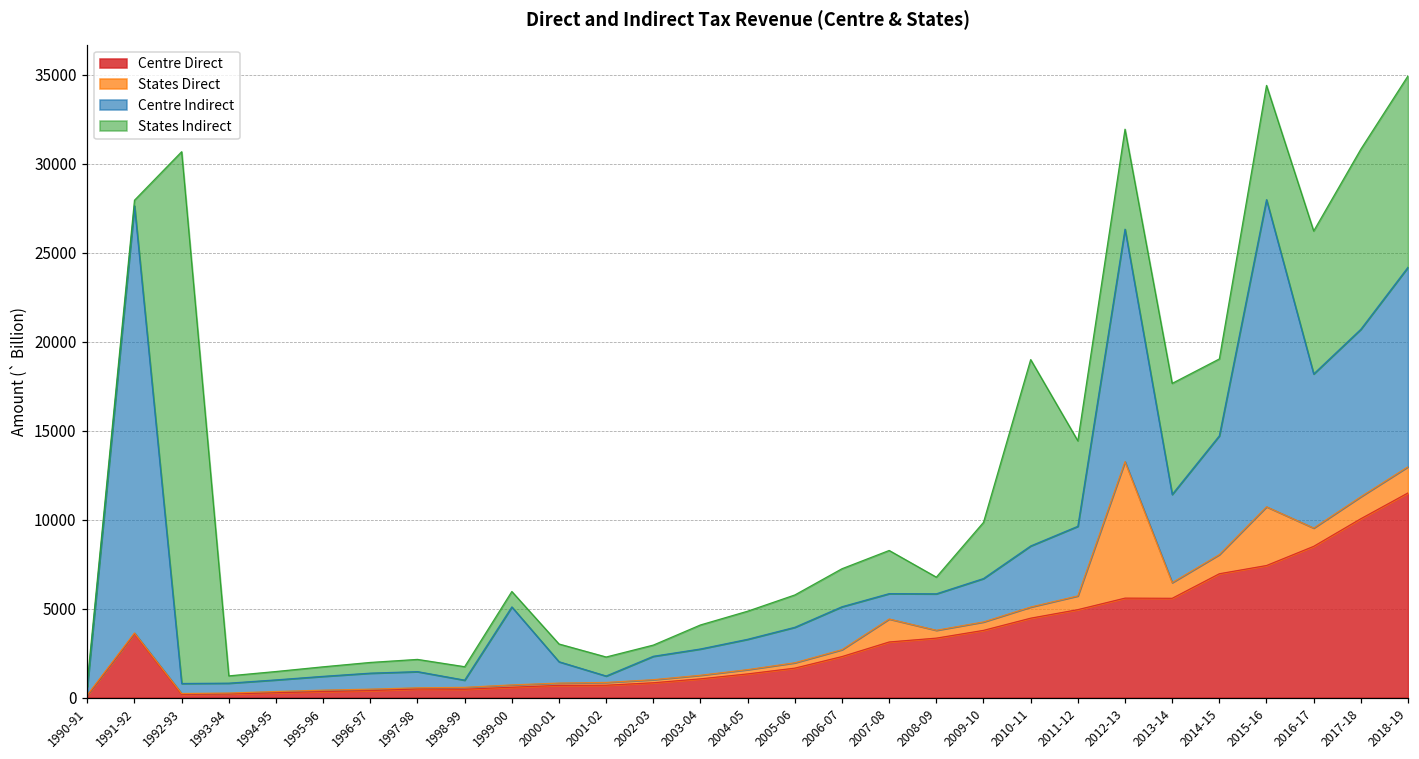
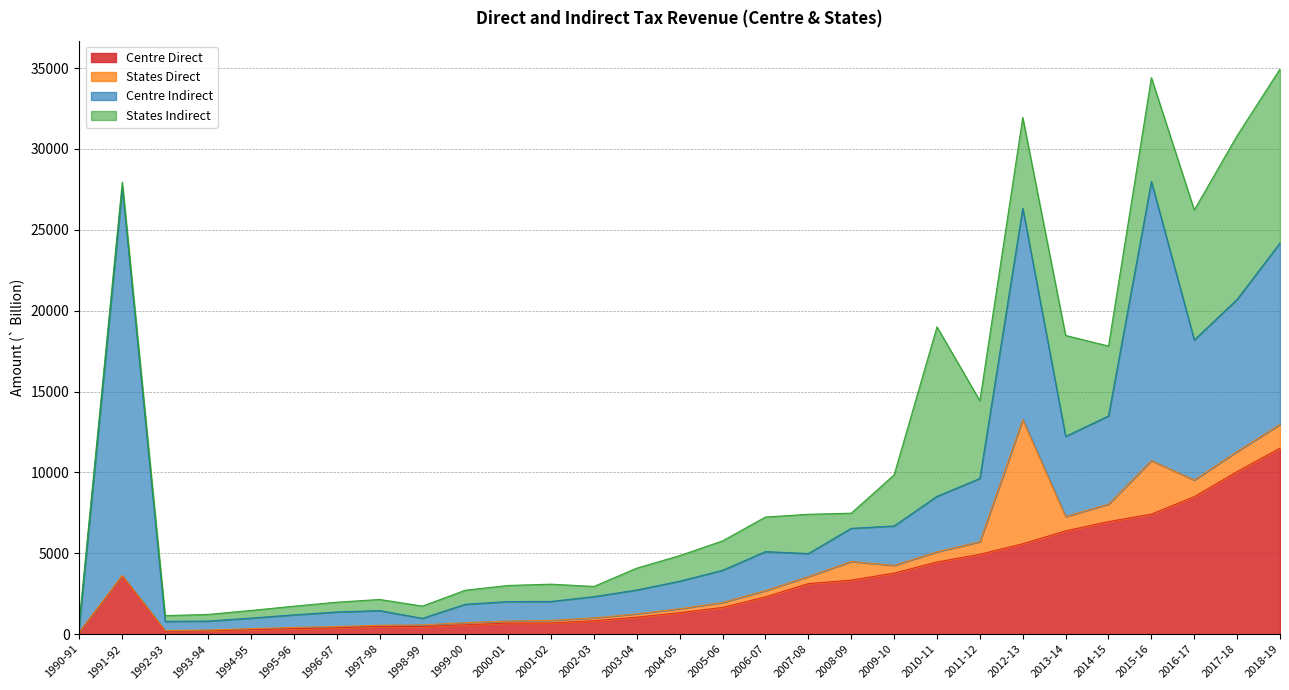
States Indirect, 1992-93: 29900 -> 400
Centre Indirect, 1999-00: 4400 -> 1100
Centre Indirect, 2001-02: 400 -> 1200
States Direct, 2007-08: 1300 -> 400
States Direct, 2008-09: 400 -> 1200
Centre Direct, 2013-14: 5600 -> 6400
Centre Indirect, 2014-15: 6700 -> 5500
